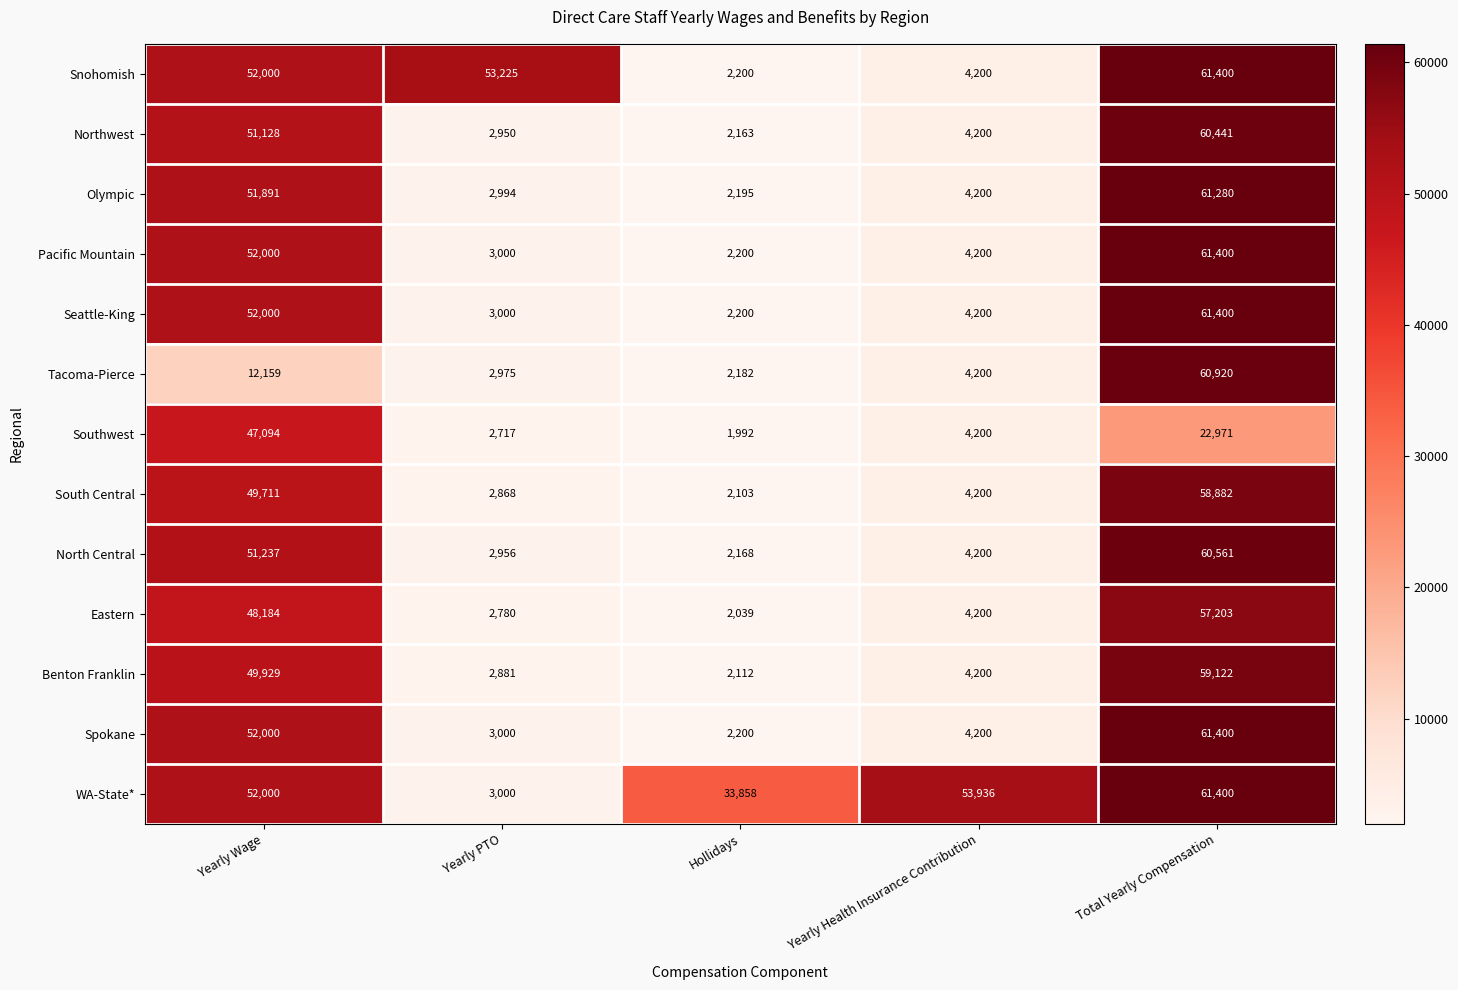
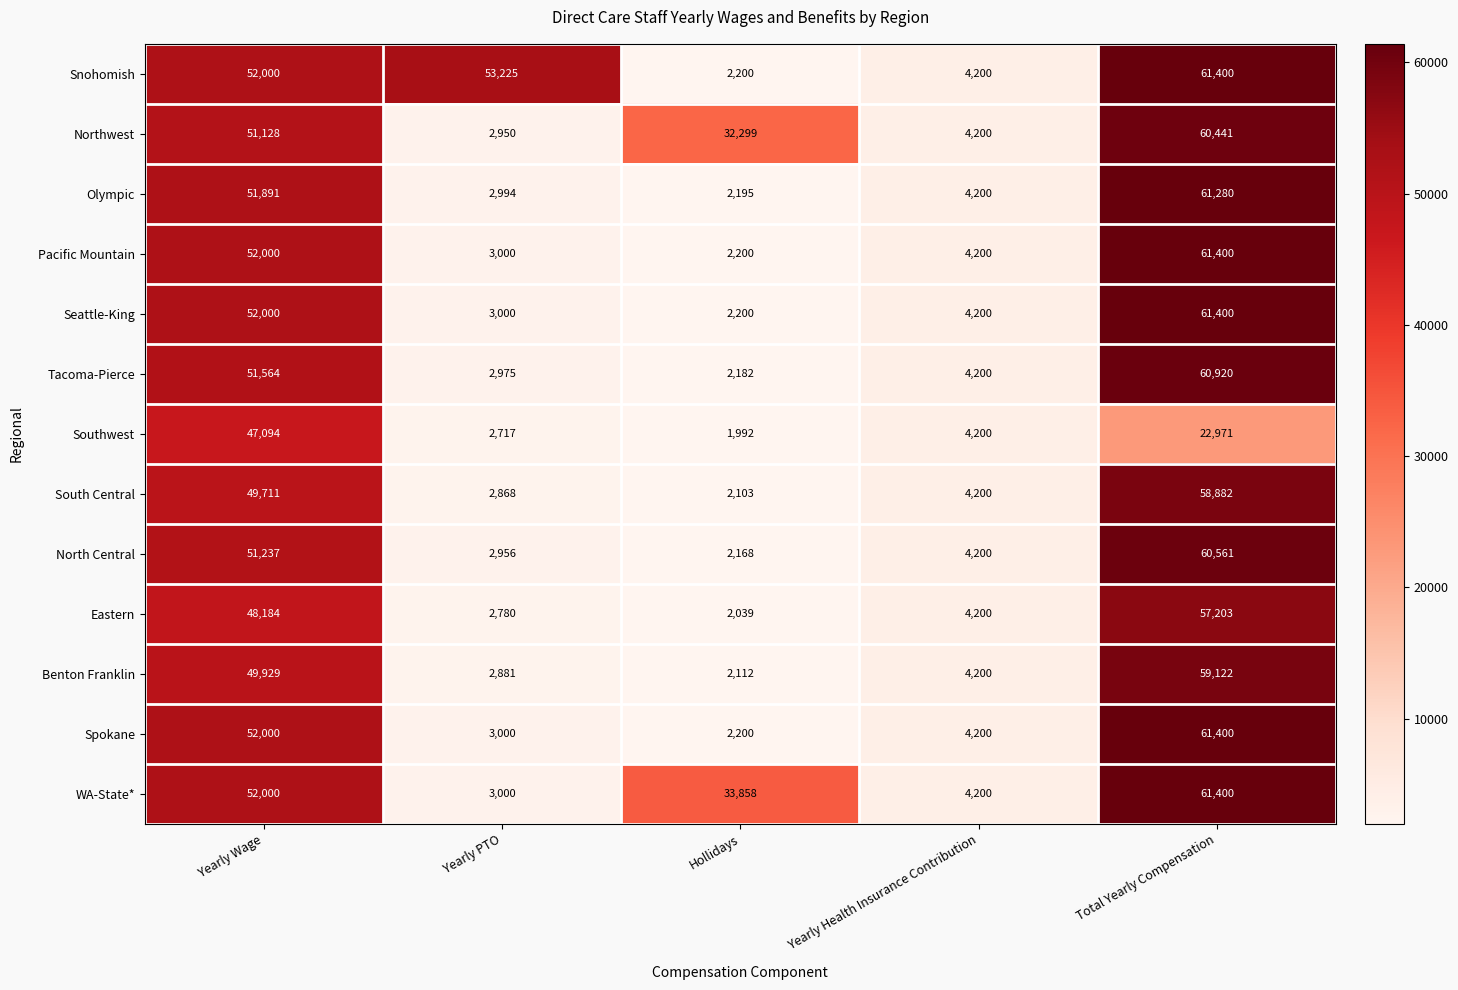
Northwest, Hollidays: 2,163 -> 32,299
Tacoma-Pierce, Yearly Wage: 12,159 -> 51,564
WA-State*, Yearly Health Insurance Contribution: 53,936 -> 4,200
